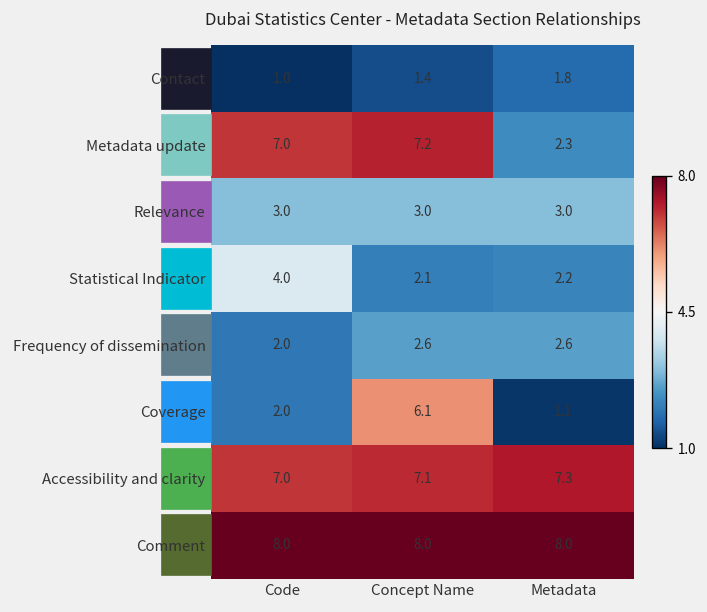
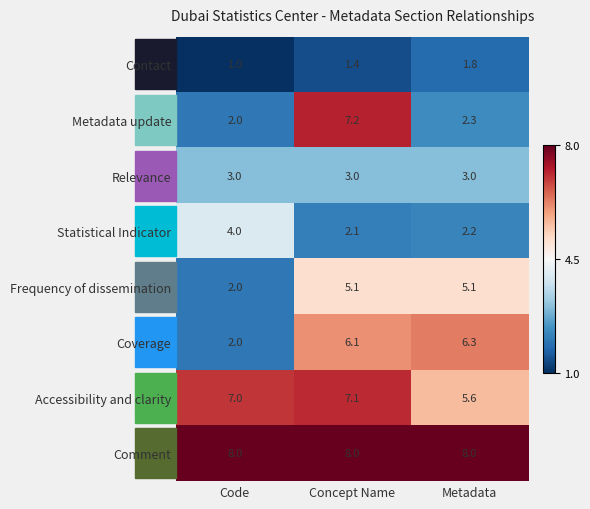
Metadata update, Code: 7.0 -> 2.0
Frequency of dissemination, Concept Name: 2.6 -> 5.1
Frequency of dissemination, Metadata: 2.6 -> 5.1
Coverage, Metadata: 1.1 -> 6.3
Accessibility and clarity, Metadata: 7.3 -> 5.6
